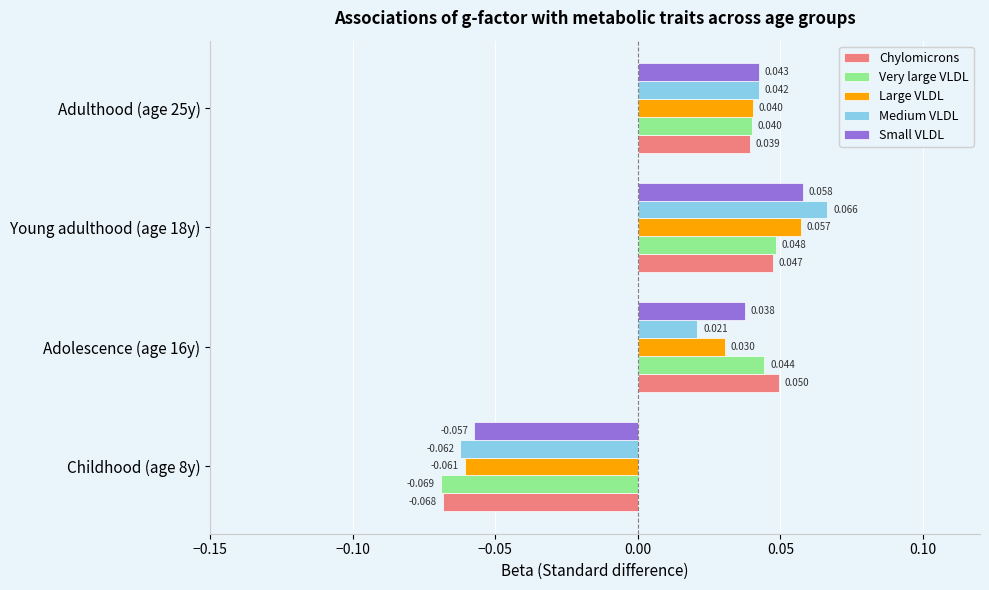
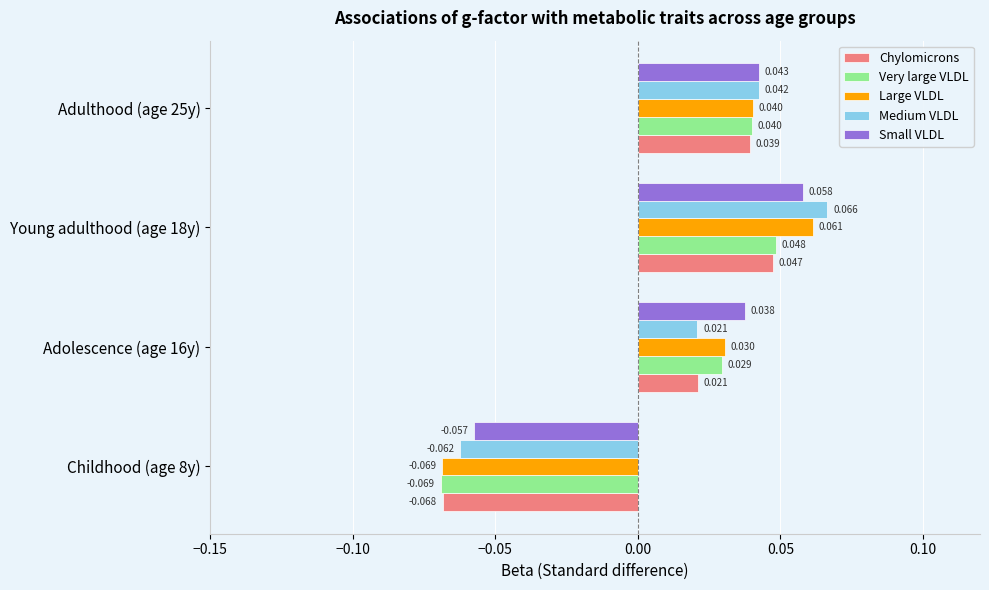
Large VLDL, Young adulthood (age 18y): 0.057 -> 0.061
Very large VLDL, Adolescence (age 16y): 0.044 -> 0.029
Chylomicrons, Adolescence (age 16y): 0.050 -> 0.021
Large VLDL, Childhood (age 8y): -0.061 -> -0.069
